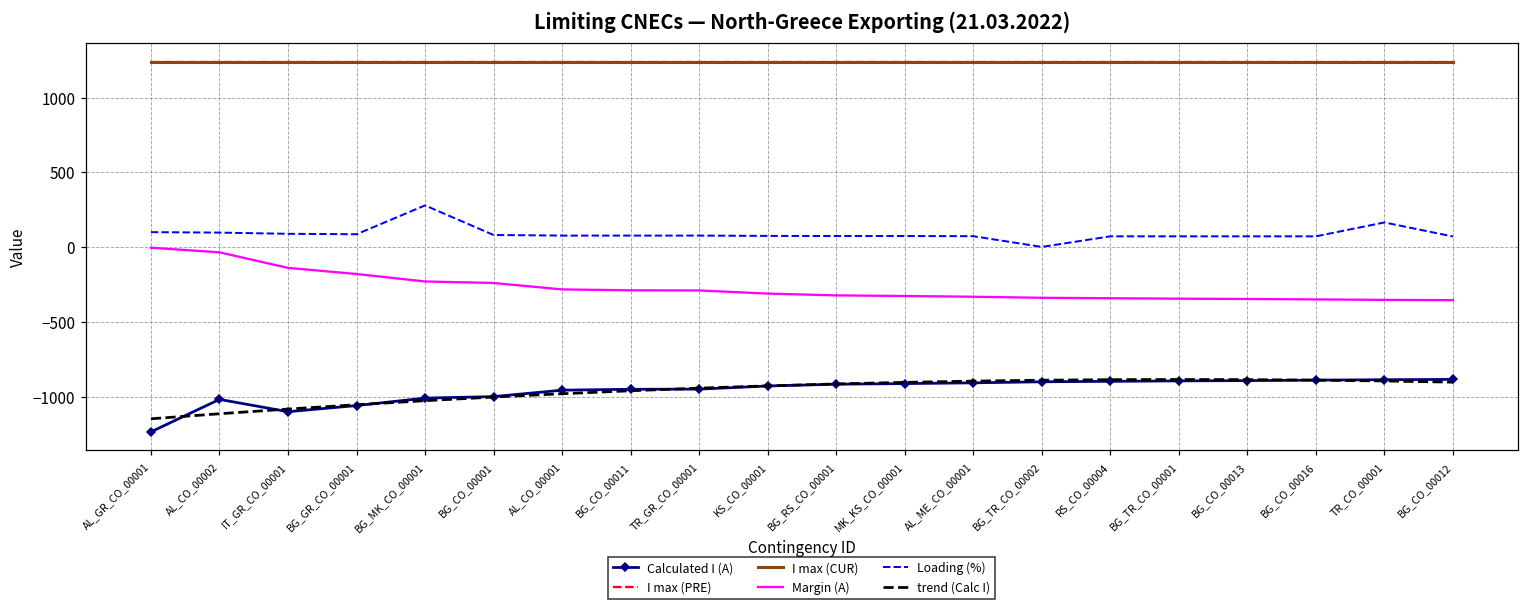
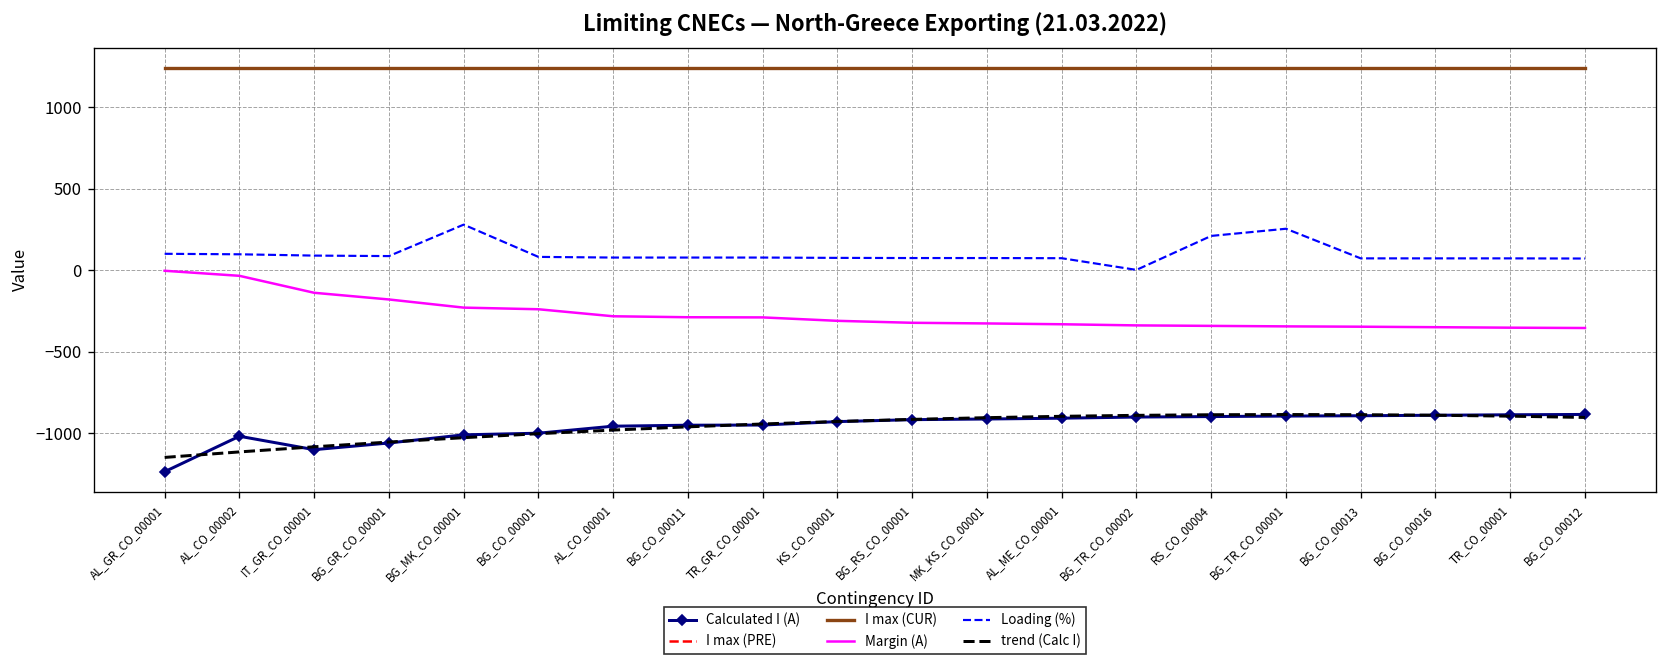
Loading (%), RS_CO_00004: 70 -> 210
Loading (%), BG_TR_CO_00001: 70 -> 250
Loading (%), TR_CO_00001: 160 -> 70
